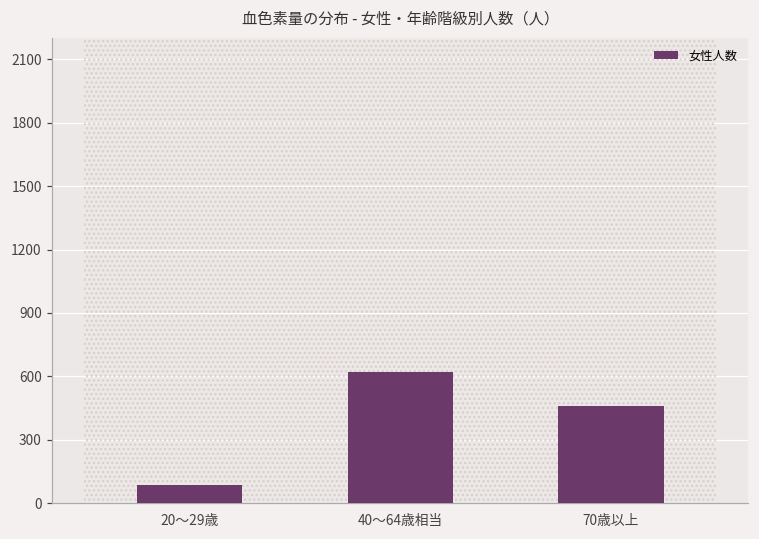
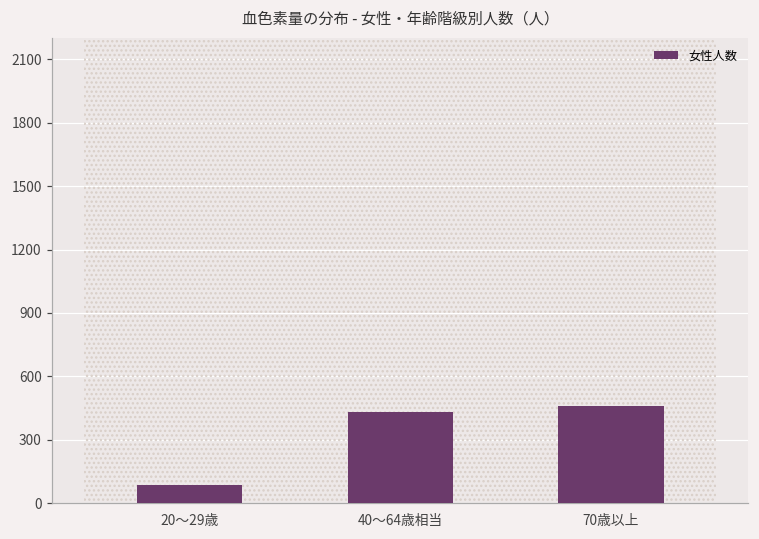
女性人数, 40〜64歳相当: 620 -> 430
